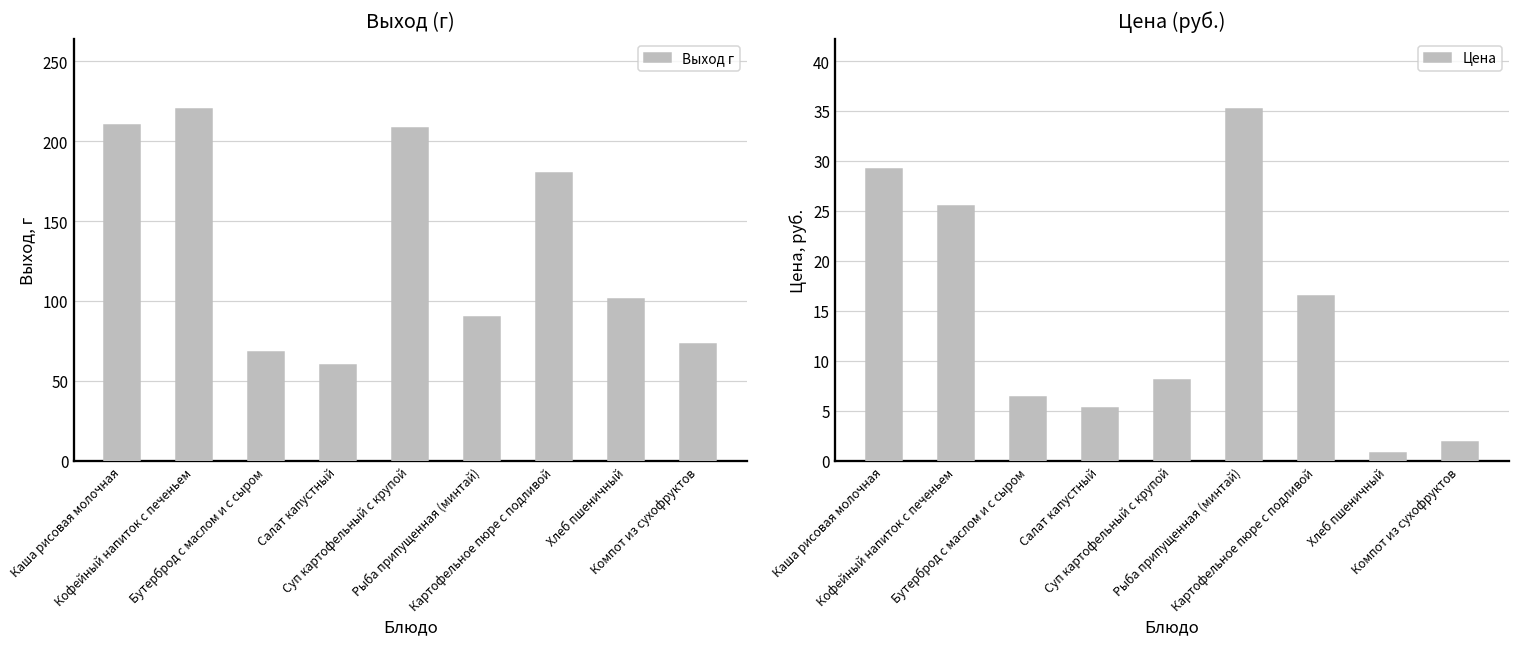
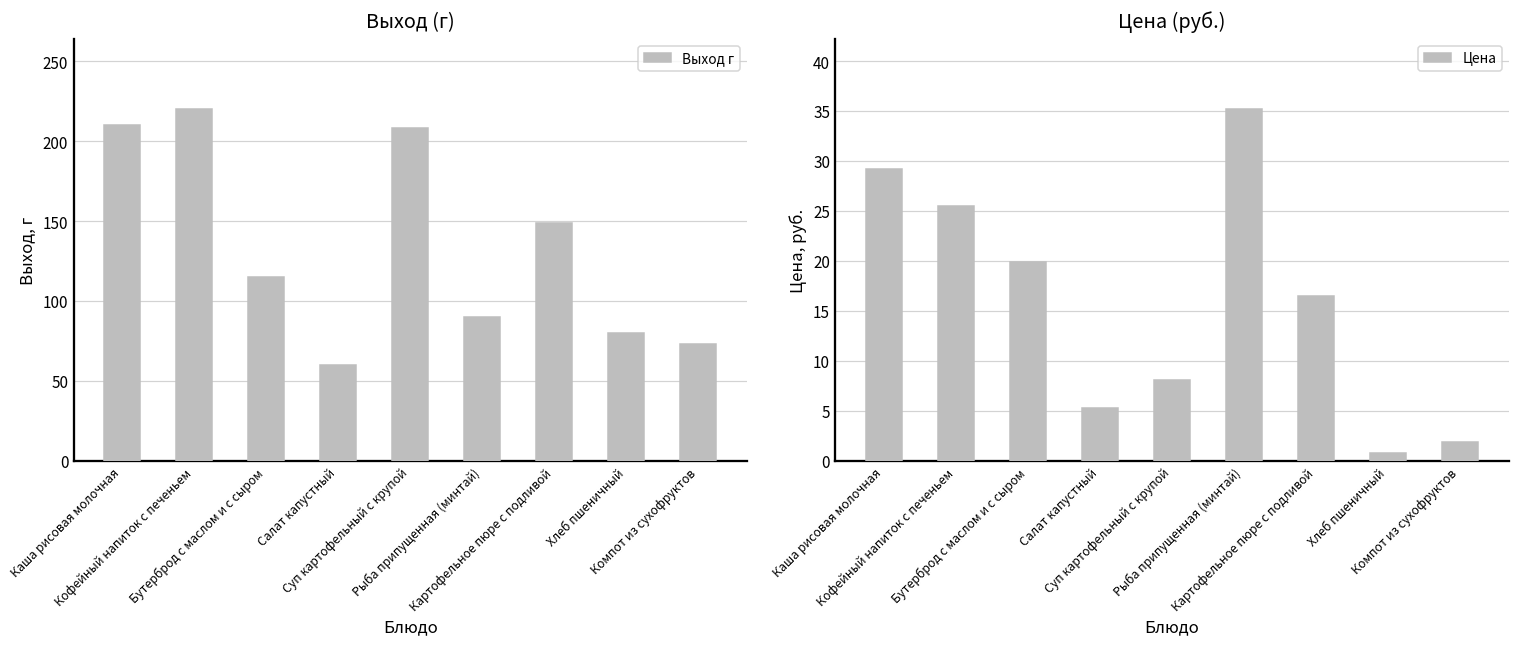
Выход (г), Бутерброд с маслом и с сыром: 68 -> 115
Выход (г), Картофельное пюре с подливой: 180 -> 149
Выход (г), Хлеб пшеничный: 101 -> 80
Цена (руб.), Бутерброд с маслом и с сыром: 6 -> 20
